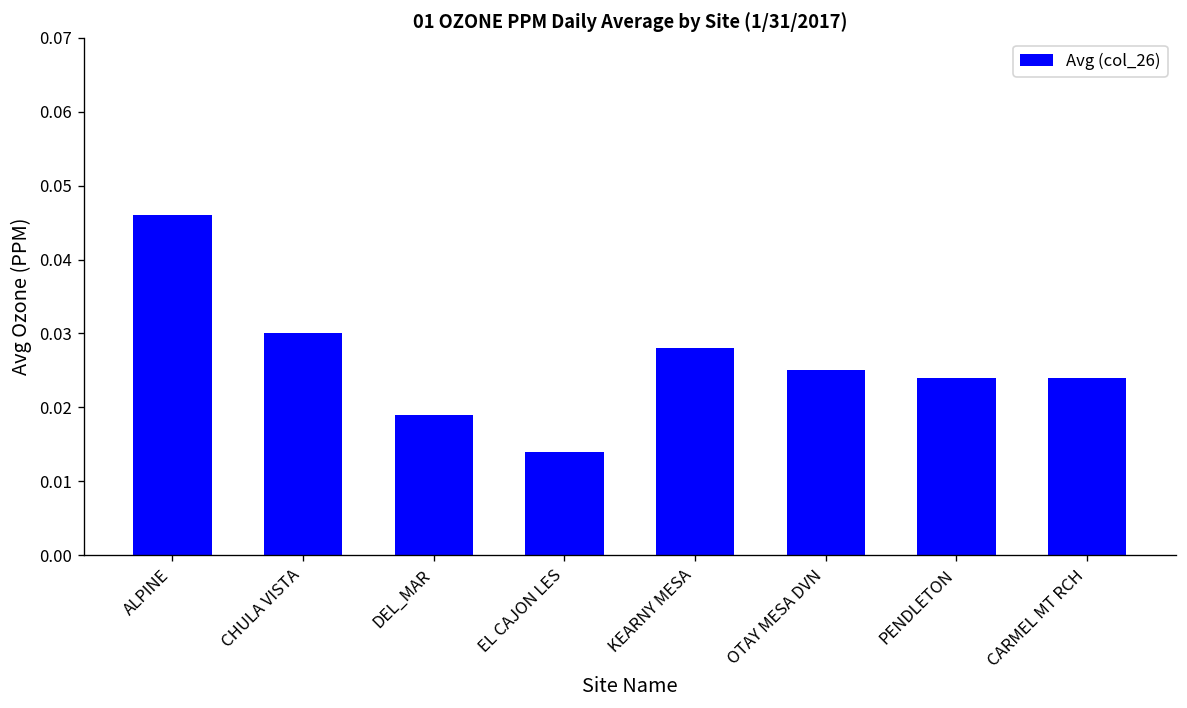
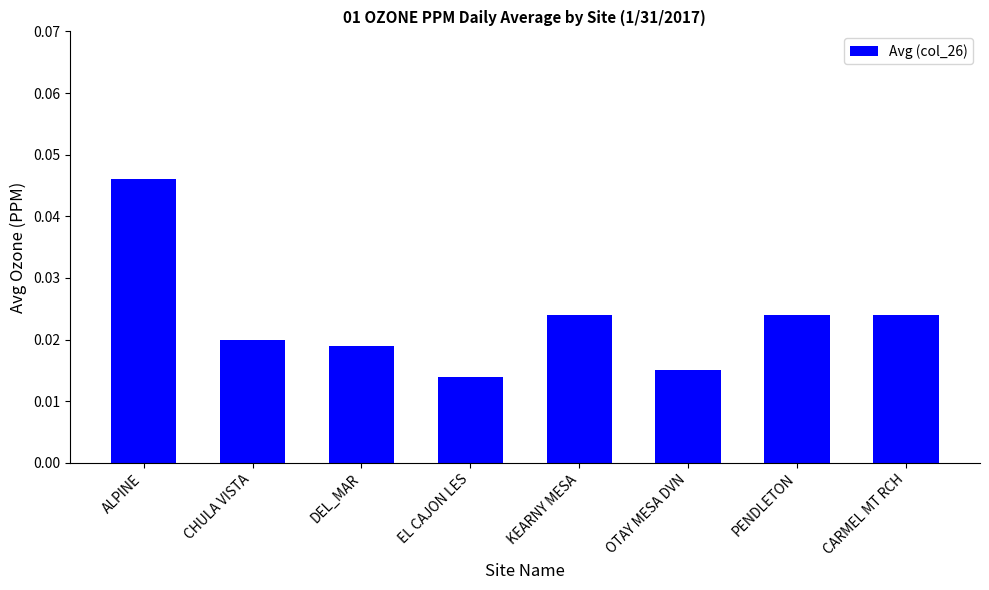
CHULA VISTA: 0.03 -> 0.02
KEARNY MESA: 0.028 -> 0.024
OTAY MESA DVN: 0.025 -> 0.015
